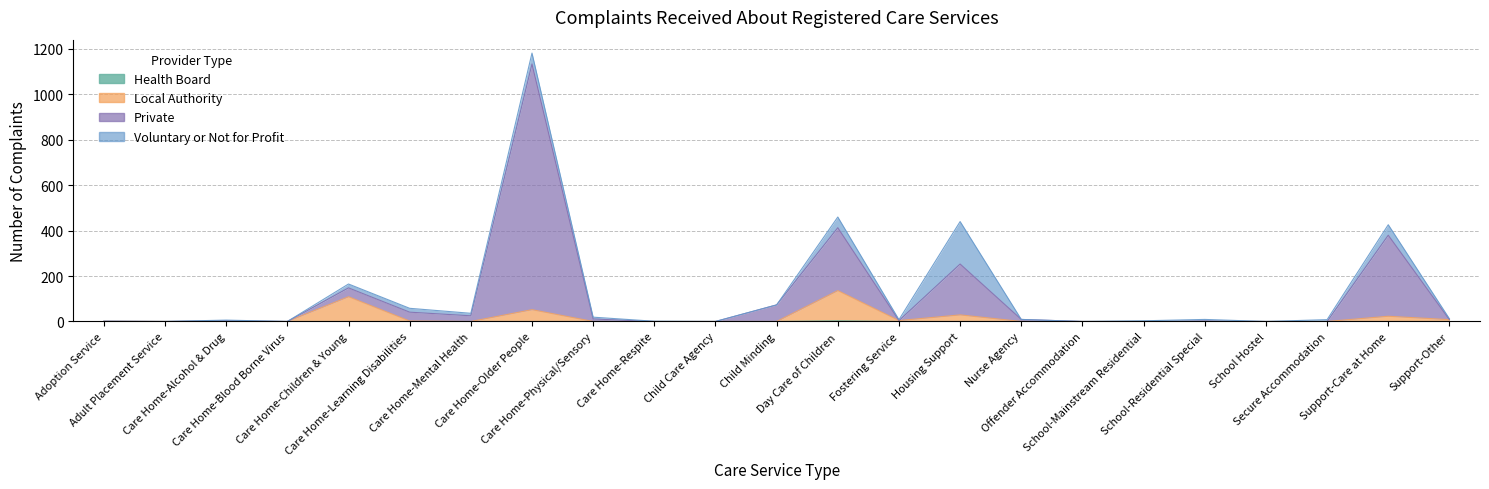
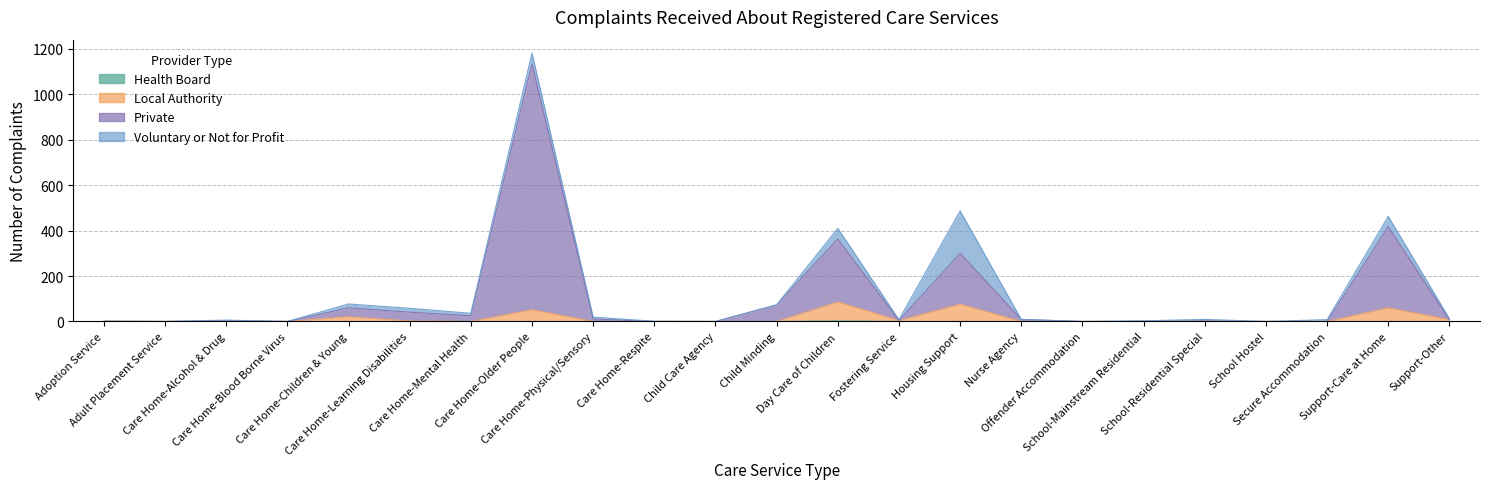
Local Authority, Care Home-Children & Young: 110 -> 20
Local Authority, Day Care of Children: 130 -> 80
Local Authority, Housing Support: 30 -> 80
Local Authority, Support-Care at Home: 20 -> 60
